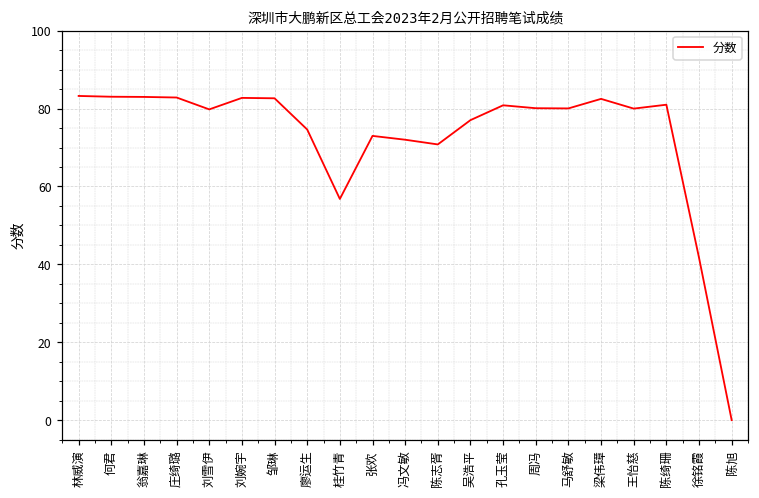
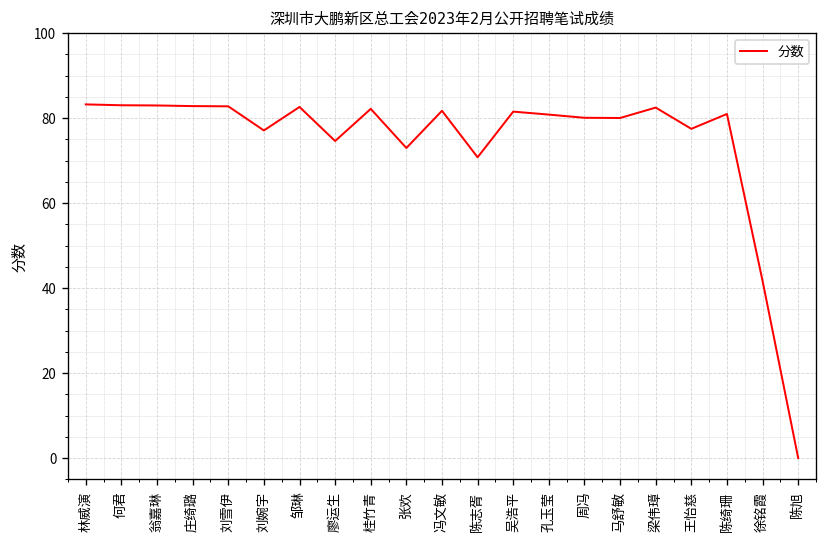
刘雪伊: 80 -> 83
刘婉宇: 83 -> 77
桂竹青: 57 -> 82
冯文敏: 72 -> 82
吴浩平: 77 -> 82
王怡慈: 80 -> 78
